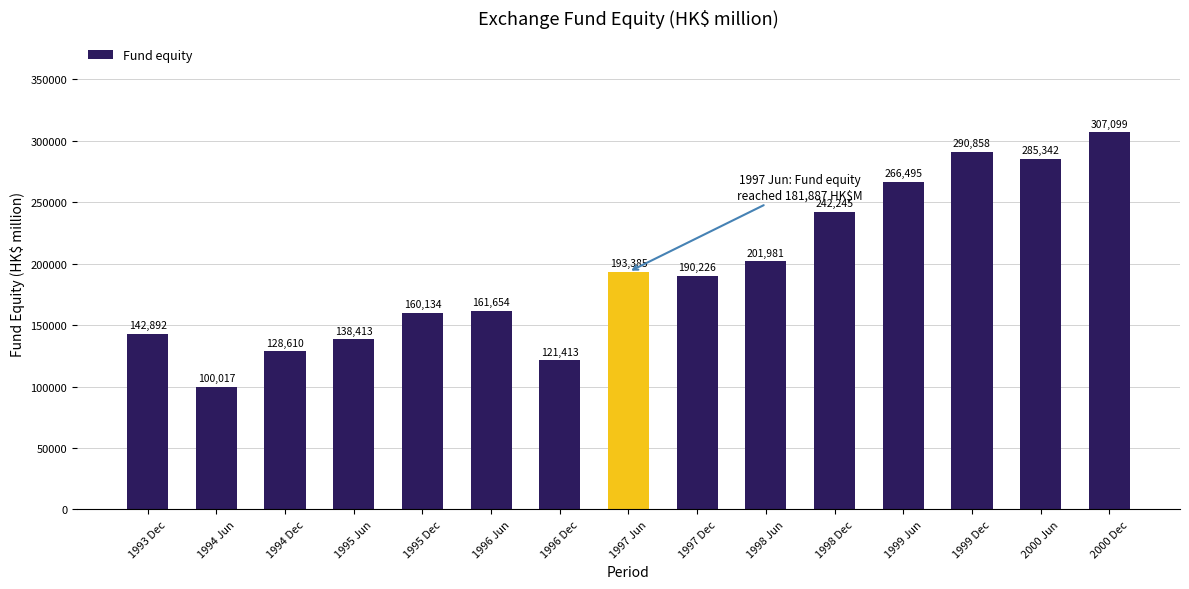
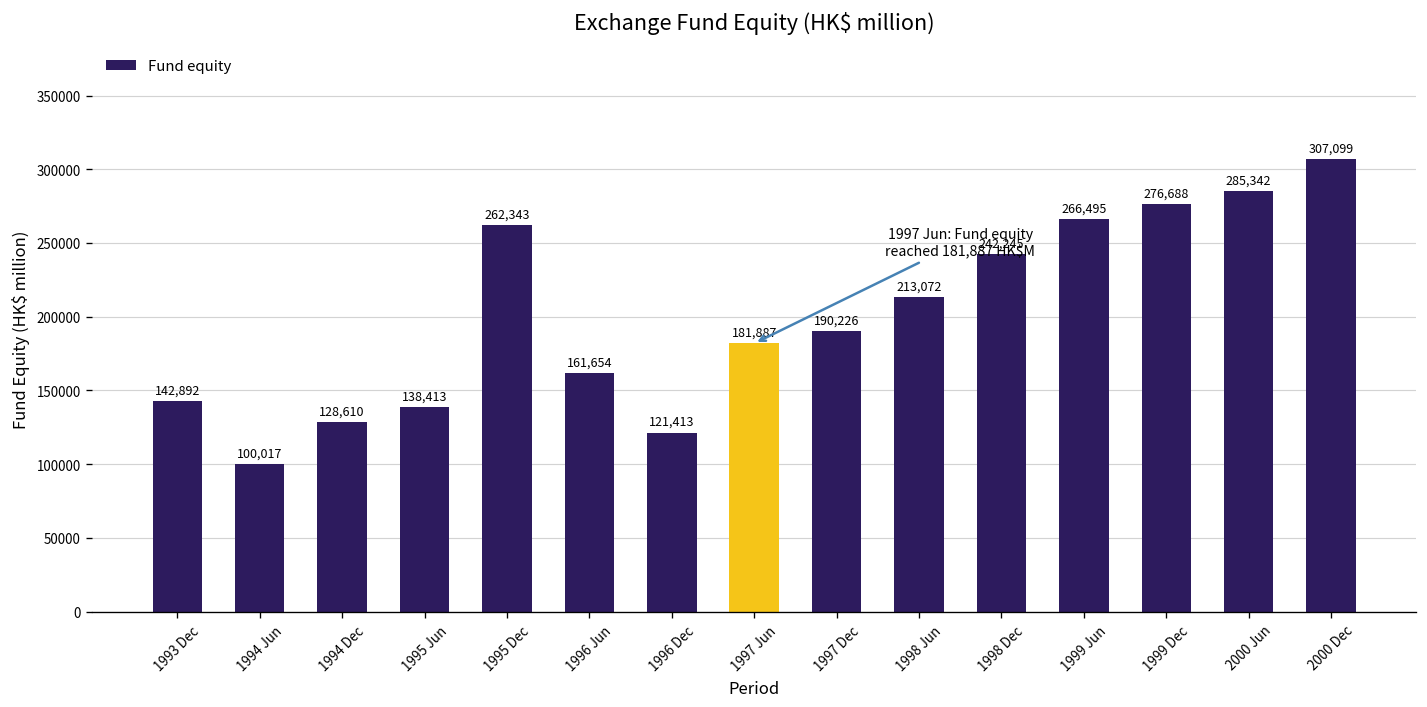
1995 Dec: 160,134 -> 262,343
1997 Jun: 193,385 -> 181,887
1998 Jun: 201,981 -> 213,072
1999 Dec: 290,858 -> 276,688
